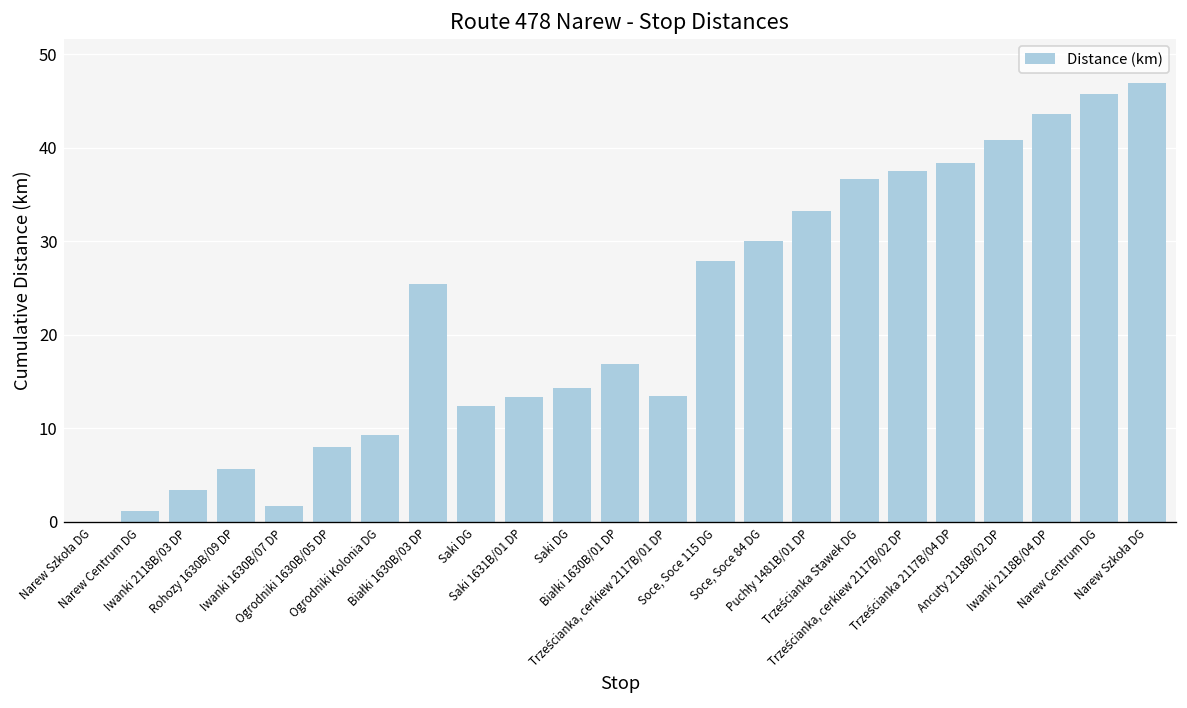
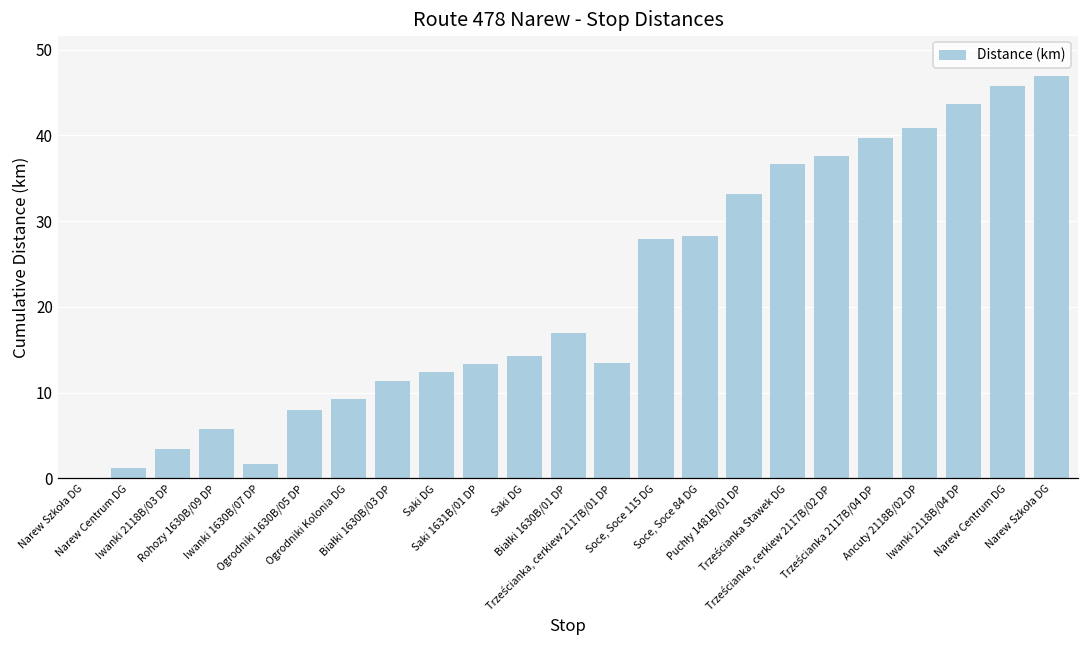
Białki 1630B/03 DP: 25 -> 11
Soce, Soce 84 DG: 30 -> 28
Trześcianka 2117B/04 DP: 38 -> 40
